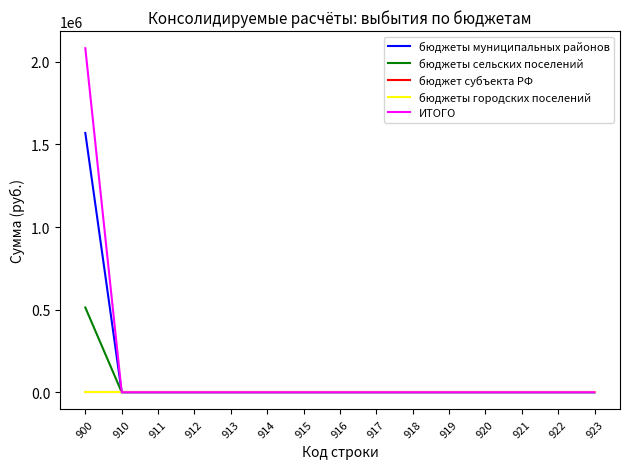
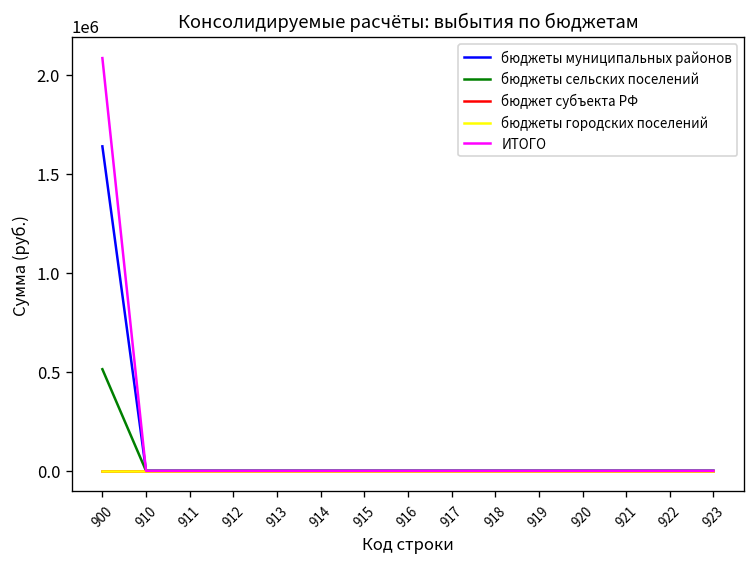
бюджеты муниципальных районов, 900: 1570000 -> 1640000
